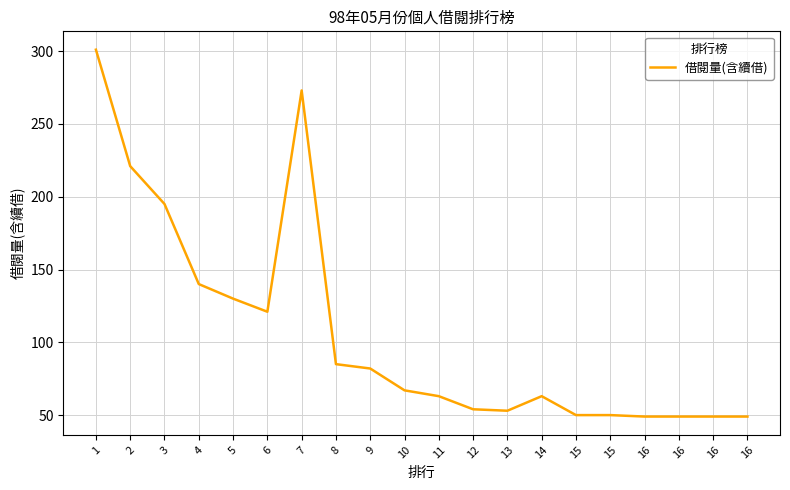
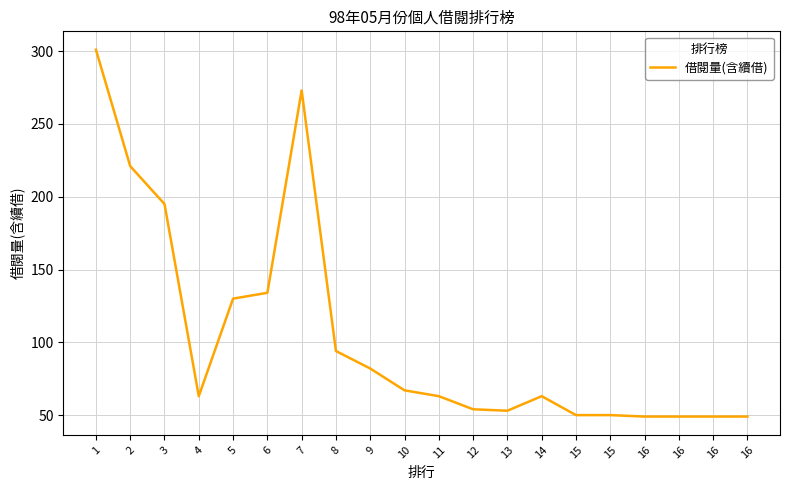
4: 140 -> 63
6: 121 -> 134
8: 85 -> 94
